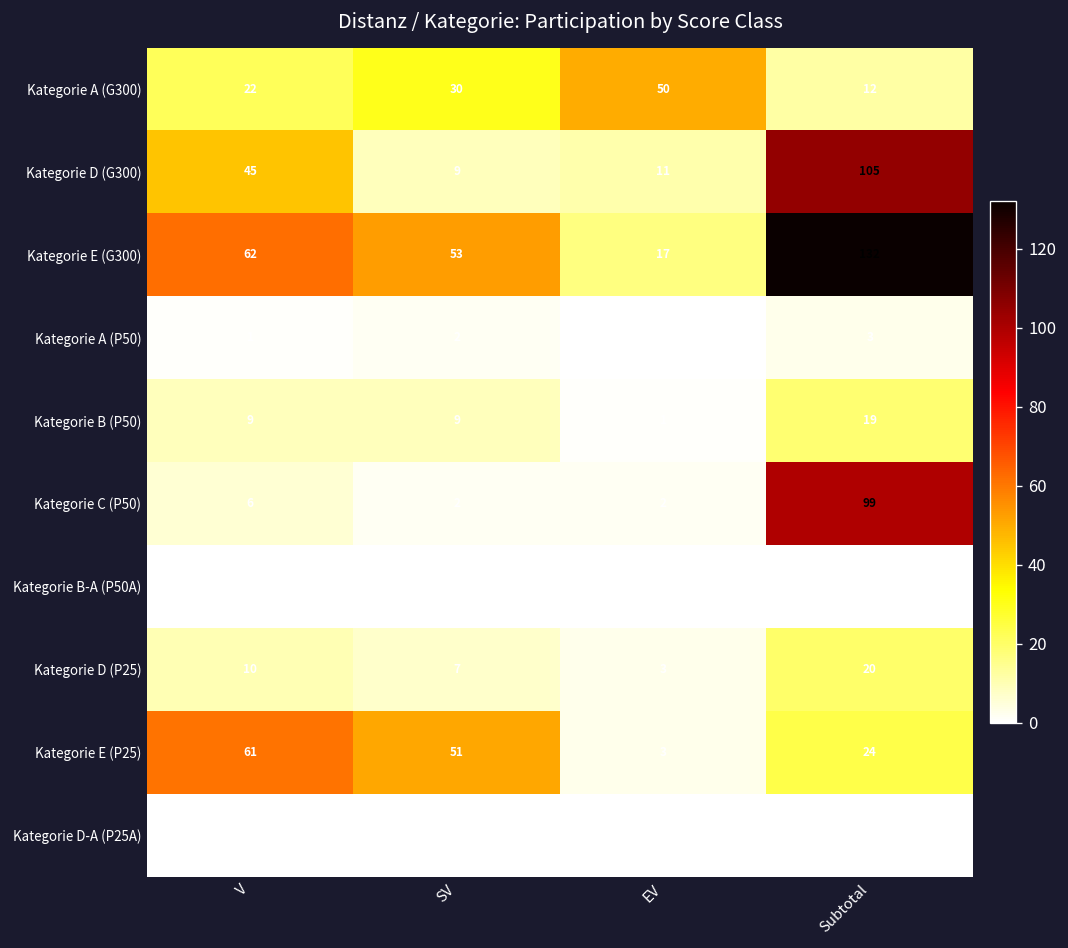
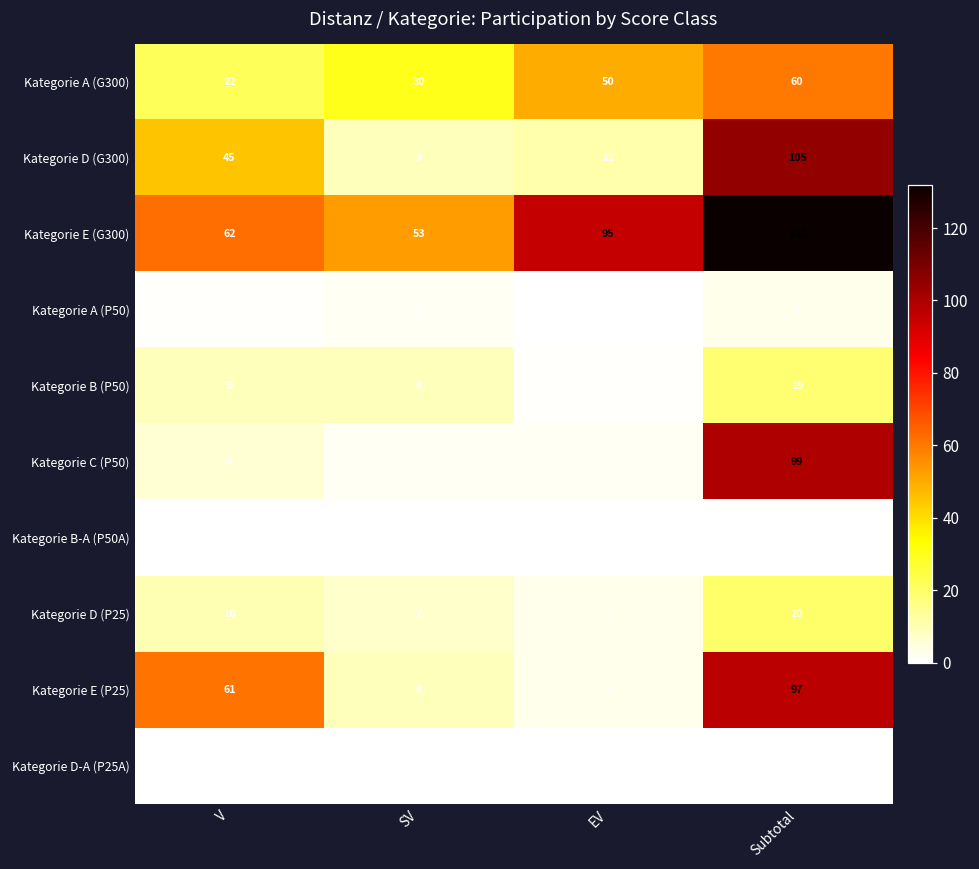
Kategorie A (G300), Subtotal: 12 -> 60
Kategorie E (G300), EV: 17 -> 95
Kategorie E (P25), SV: 51 -> 9
Kategorie E (P25), Subtotal: 24 -> 97
